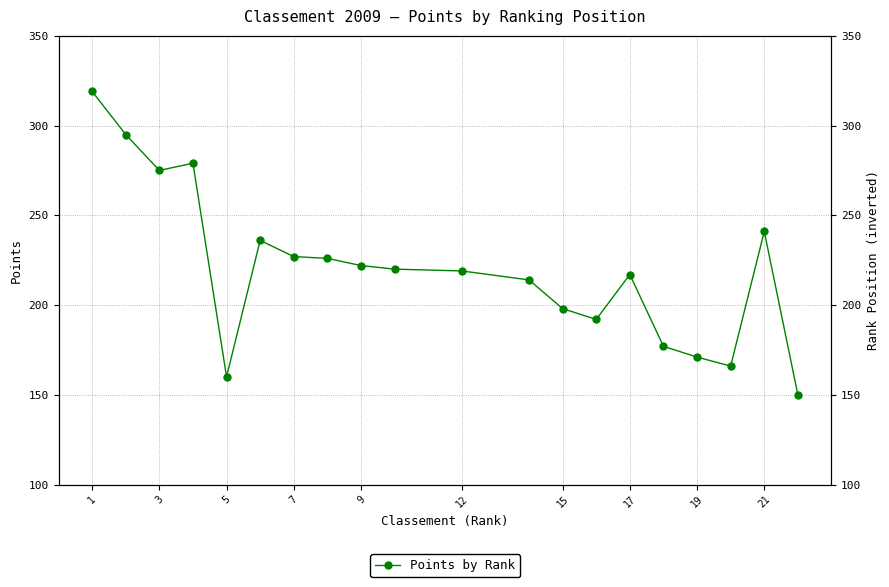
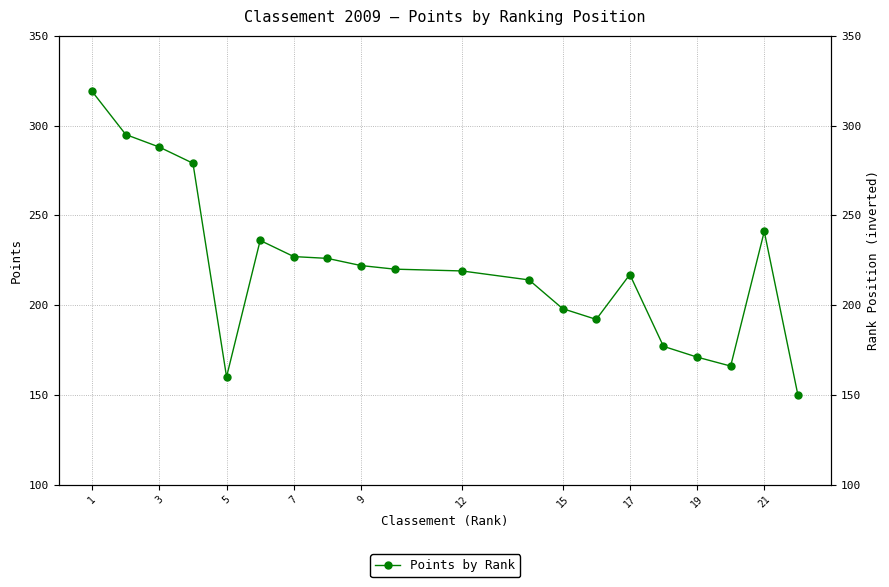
3: 275 -> 288
